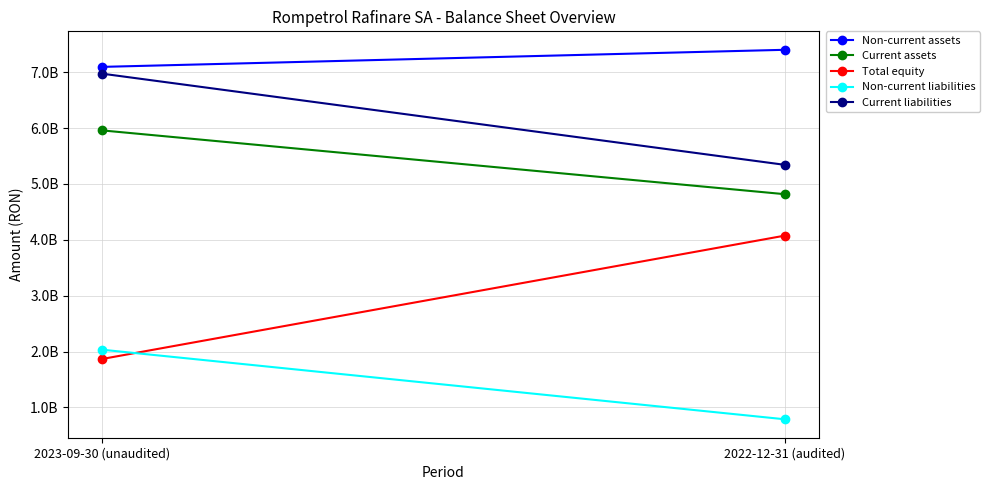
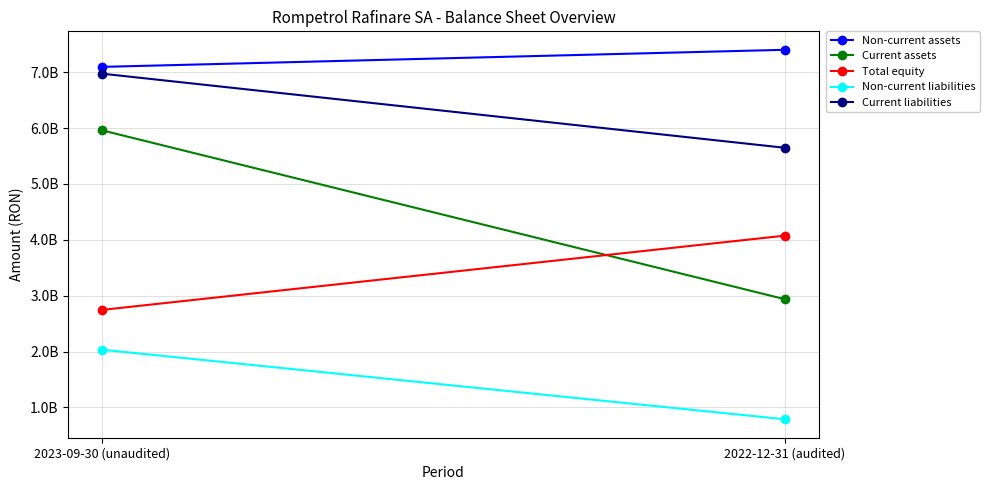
Total equity, 2023-09-30 (unaudited): 1900000000 -> 2700000000
Current assets, 2022-12-31 (audited): 4800000000 -> 2900000000
Current liabilities, 2022-12-31 (audited): 5300000000 -> 5600000000
